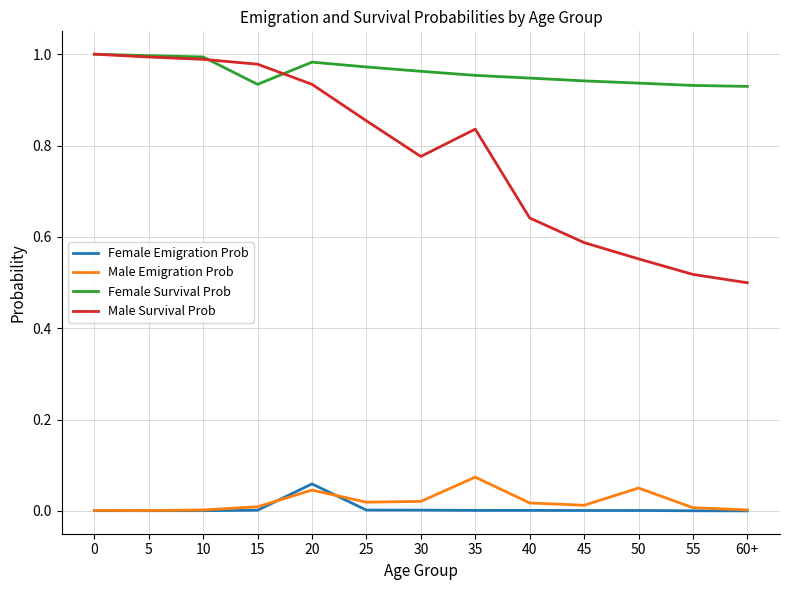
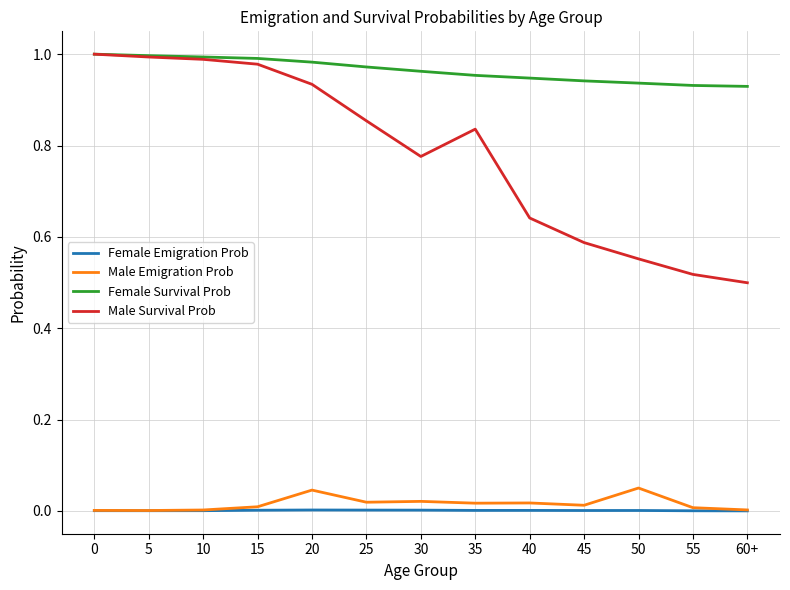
Female Survival Prob, 15: 0.93 -> 0.99
Female Emigration Prob, 20: 0.06 -> 0.00
Male Emigration Prob, 35: 0.07 -> 0.02
